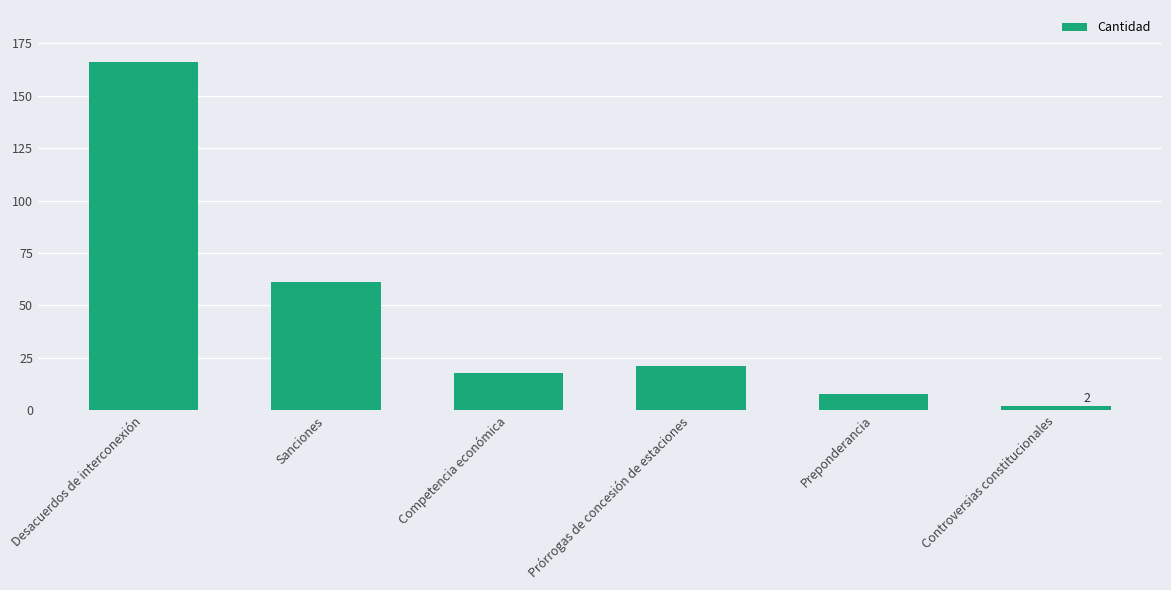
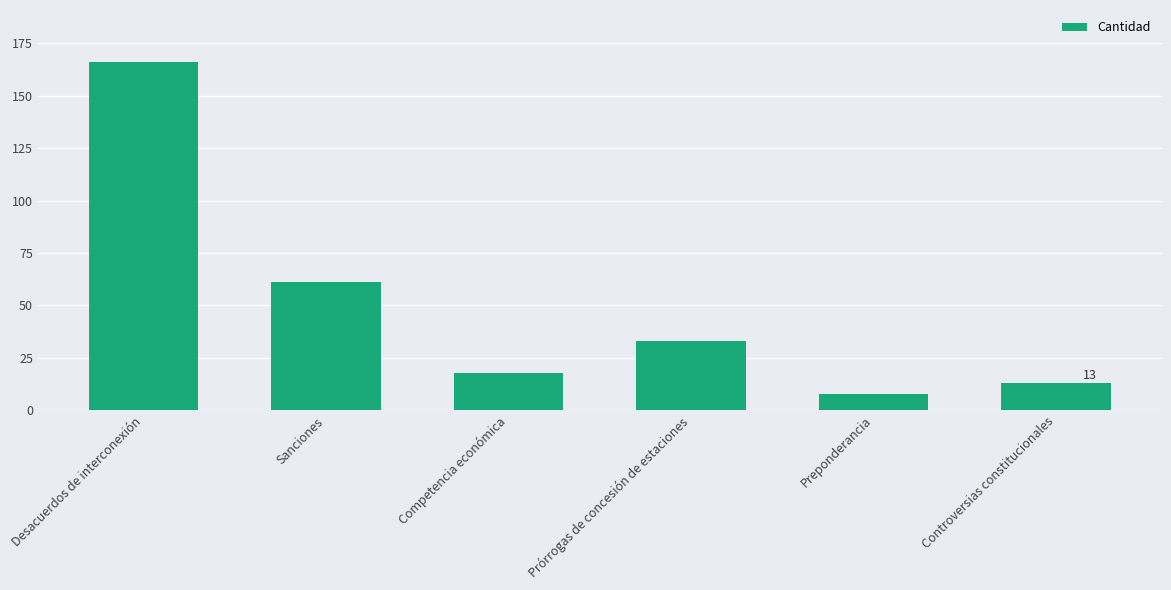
Prórrogas de concesión de estaciones: 21 -> 33
Controversias constitucionales: 2 -> 13
